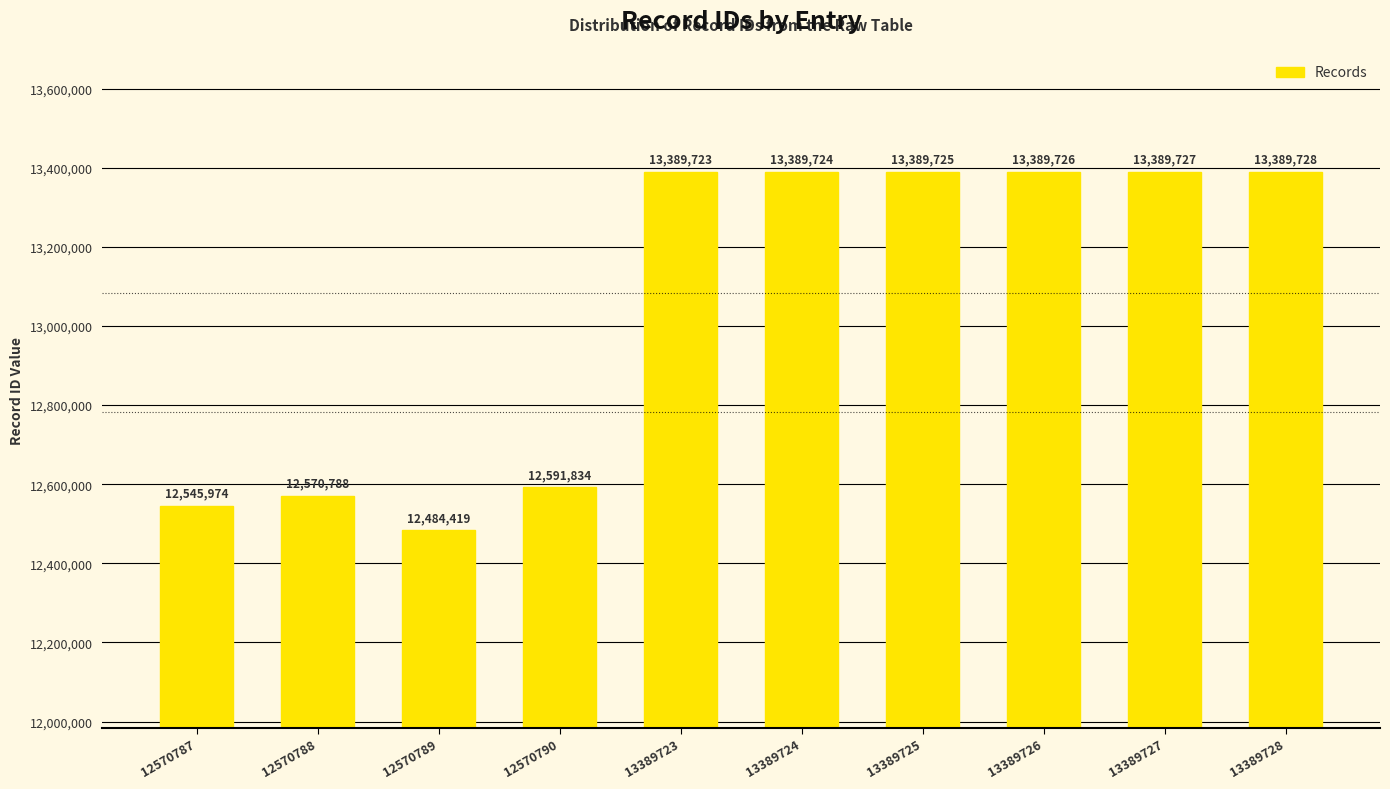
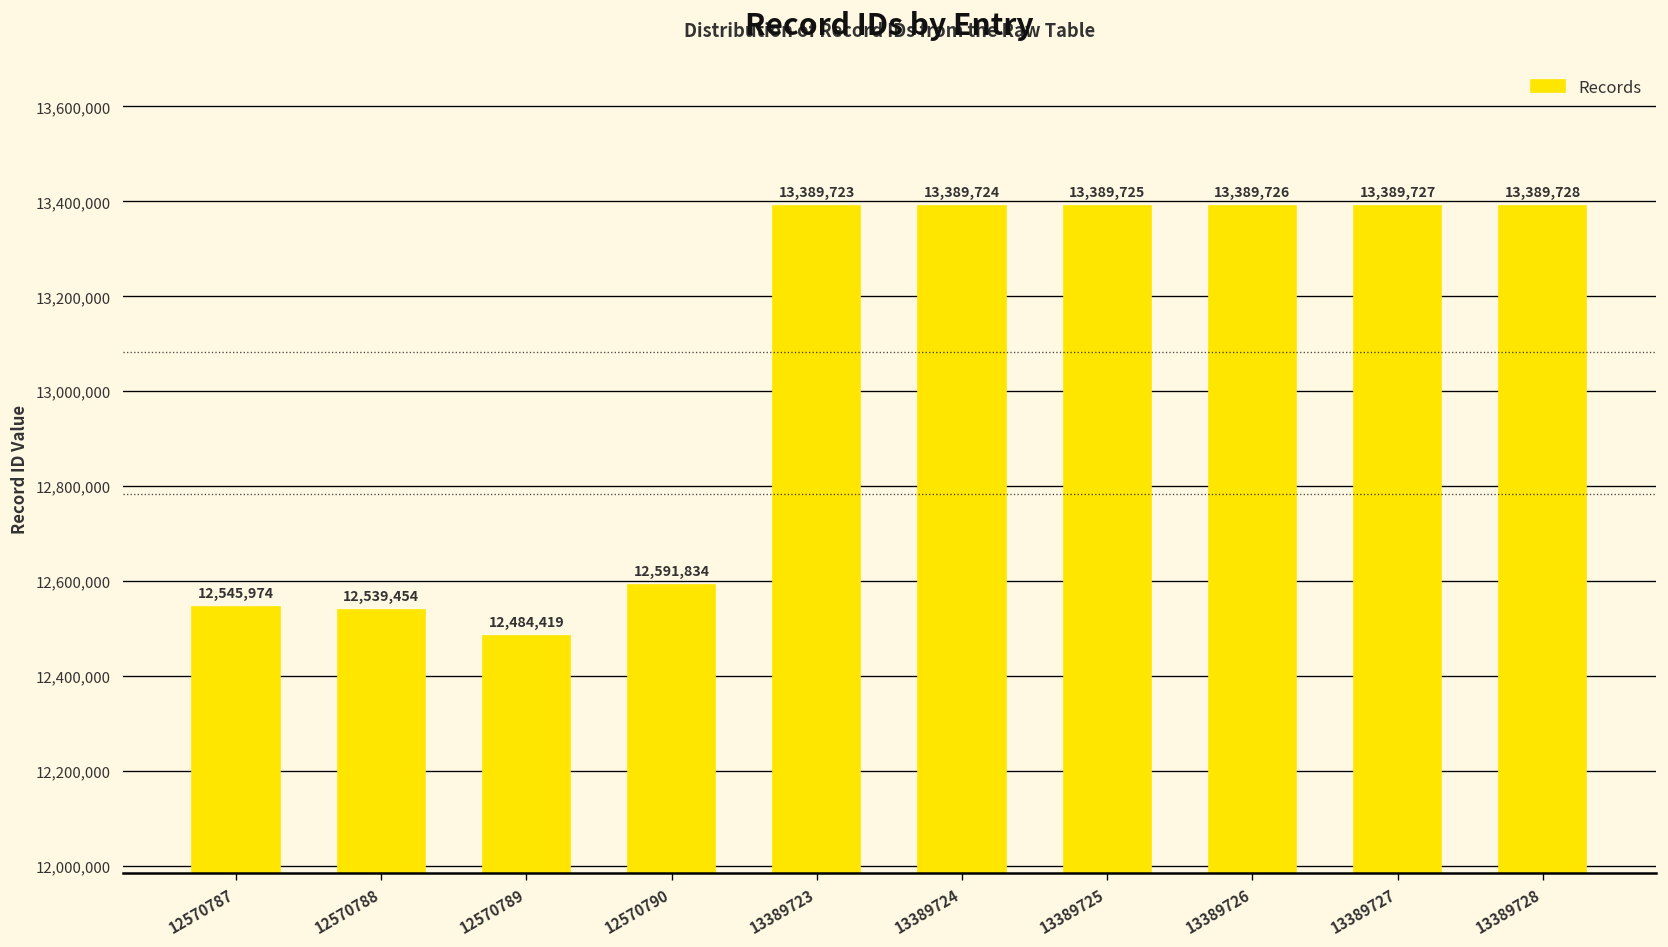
12570788: 12,570,788 -> 12,539,454
